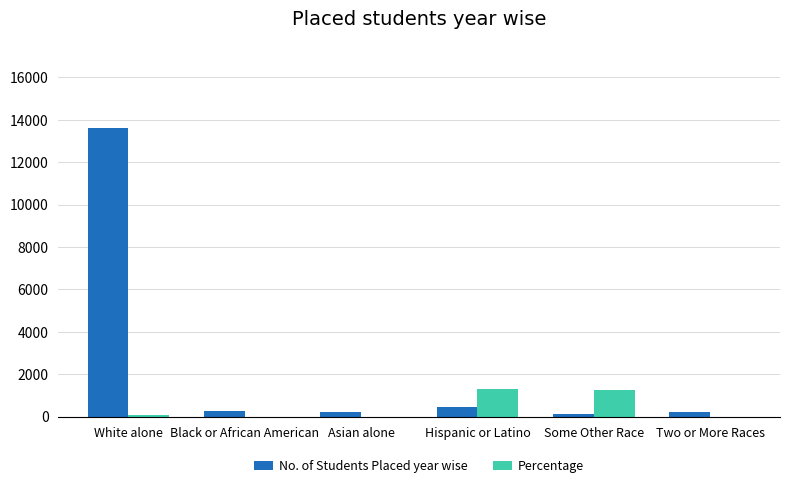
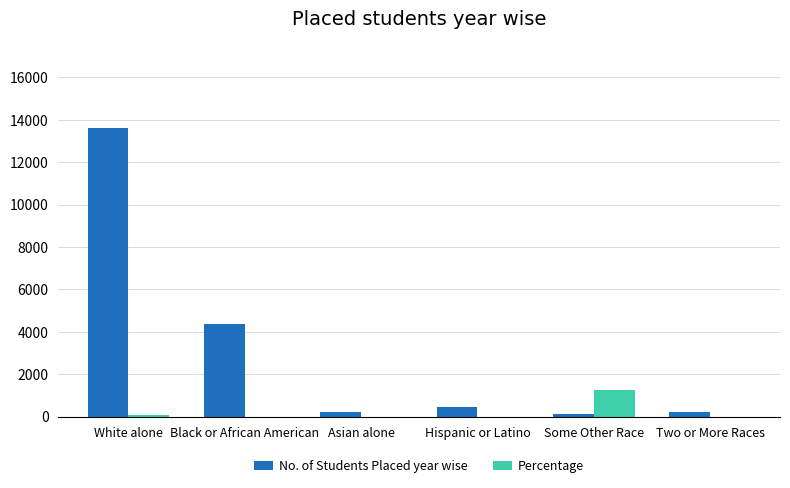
No. of Students Placed year wise, Black or African American: 300 -> 4400
Percentage, Hispanic or Latino: 1300 -> 0
